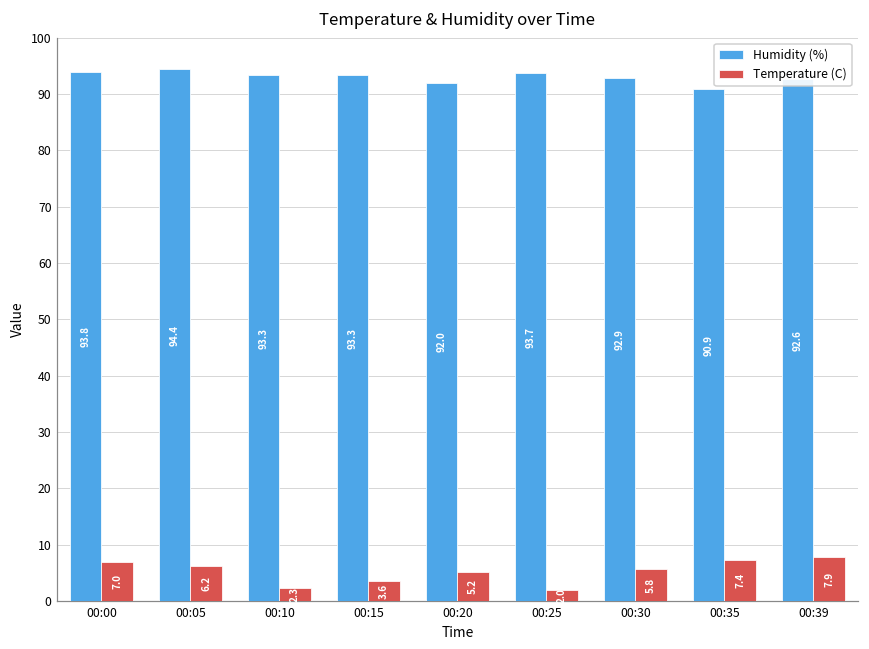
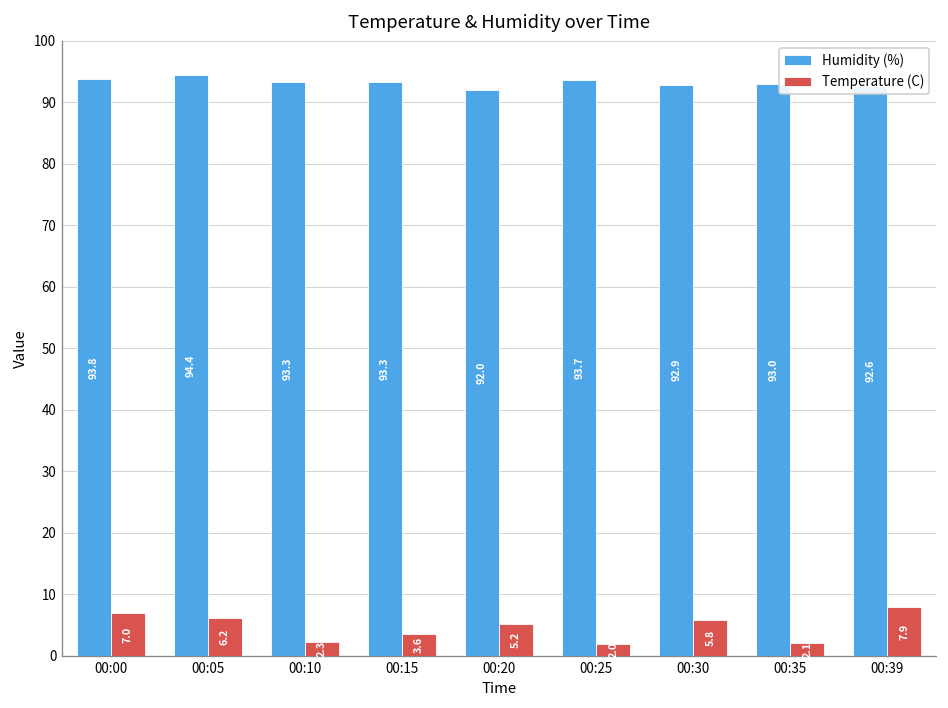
Humidity (%), 00:35: 90.9 -> 93.0
Temperature (C), 00:35: 7.4 -> 2.1
